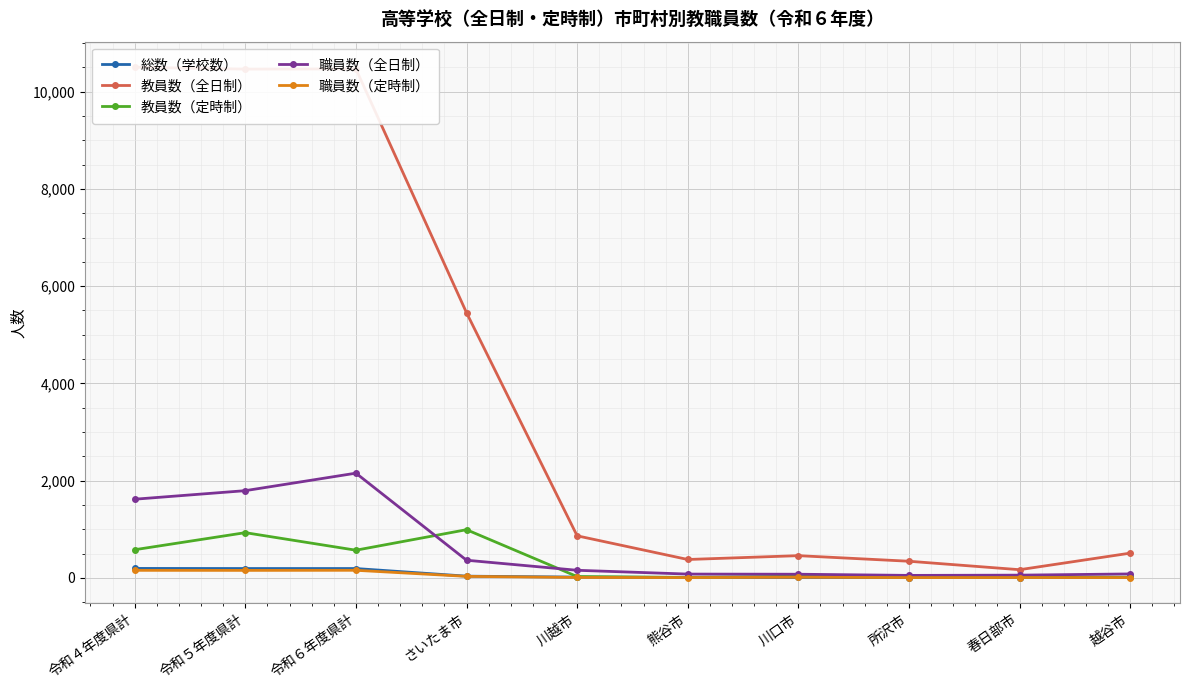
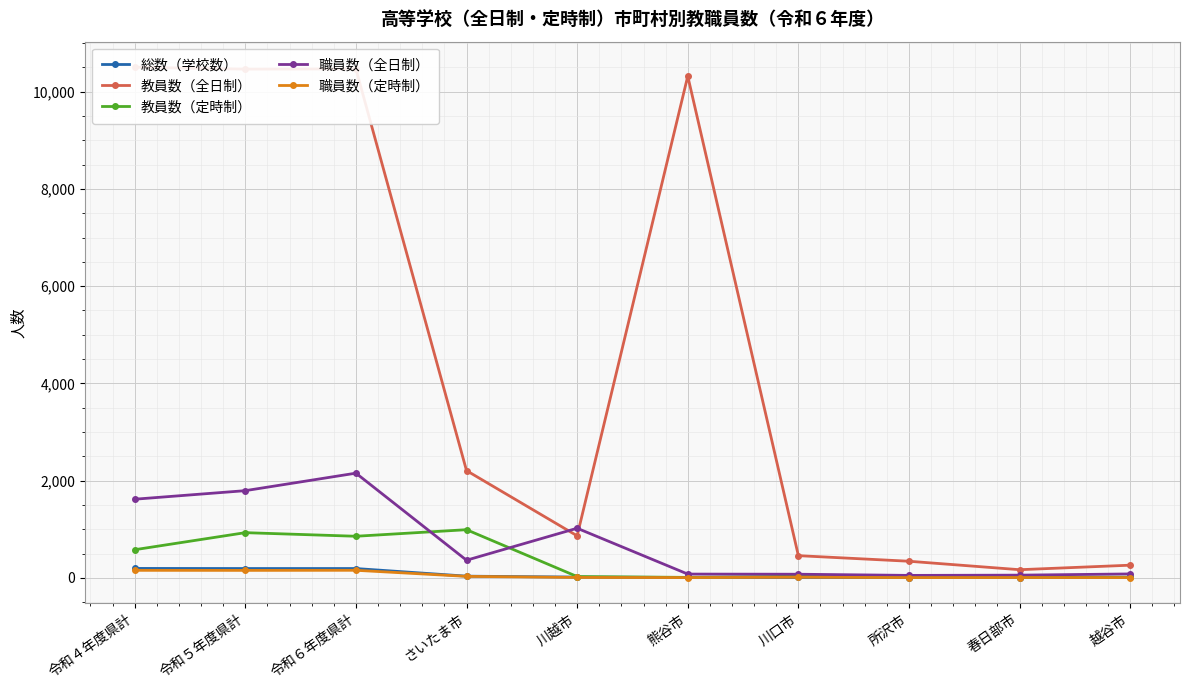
教員数（定時制）, 令和６年度県計: 600 -> 900
教員数（全日制）, さいたま市: 5,500 -> 2,200
職員数（全日制）, 川越市: 200 -> 1,000
教員数（全日制）, 熊谷市: 400 -> 10,300
教員数（全日制）, 越谷市: 500 -> 300
